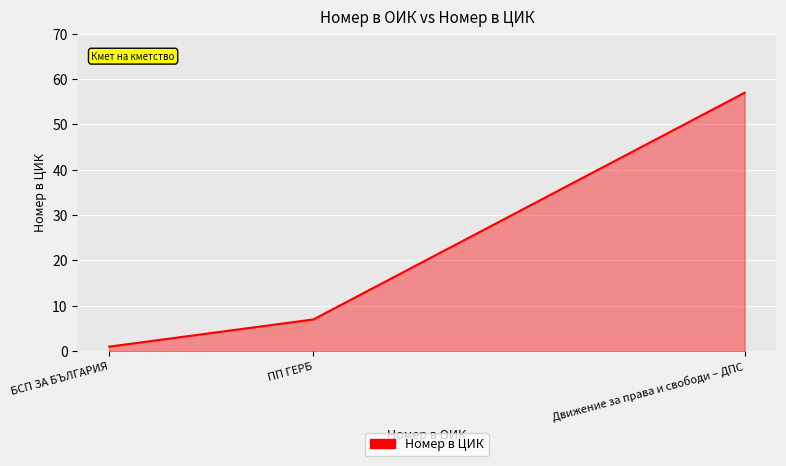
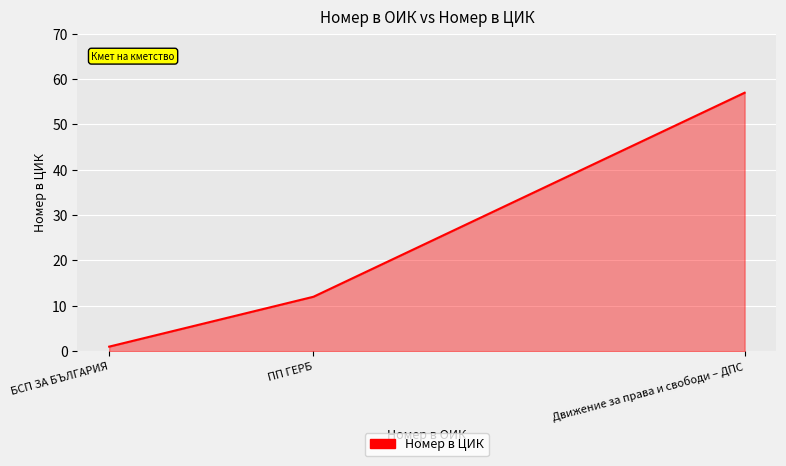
ПП ГЕРБ: 7 -> 12
